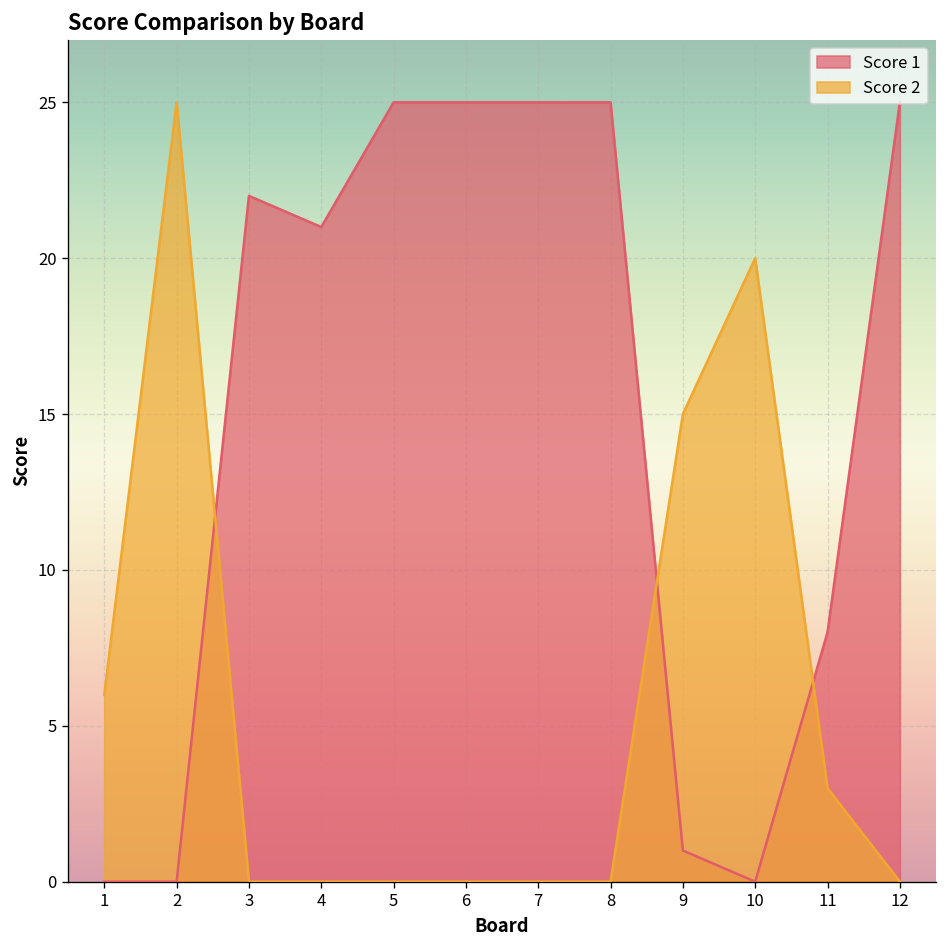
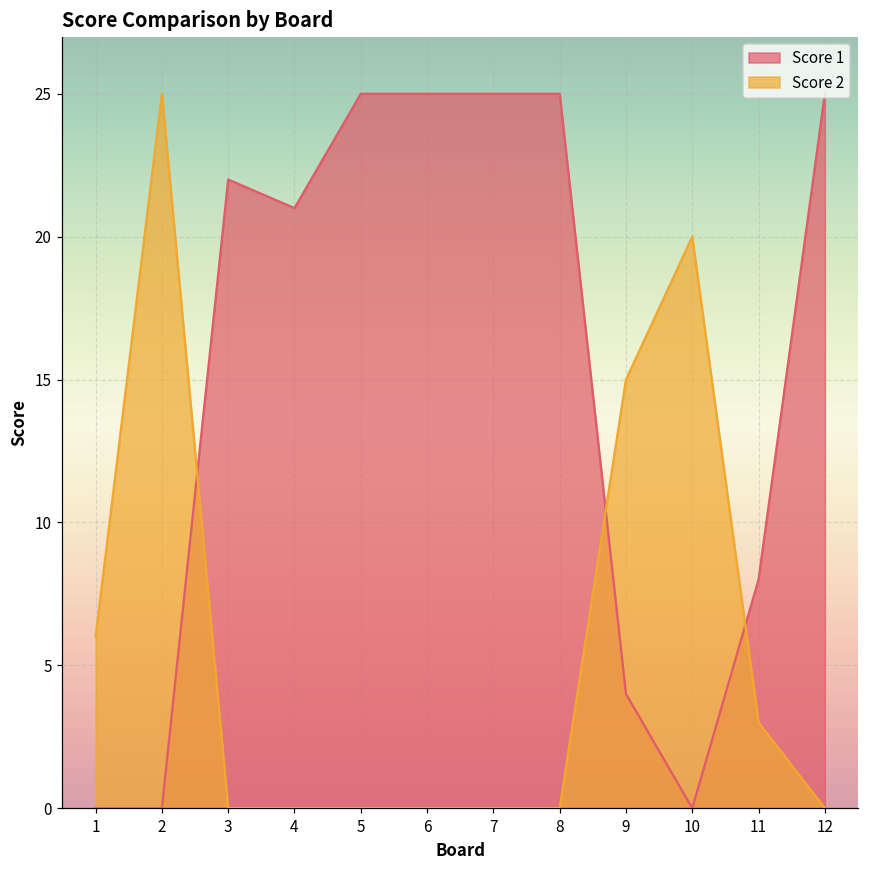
Score 1, 9: 1 -> 4
